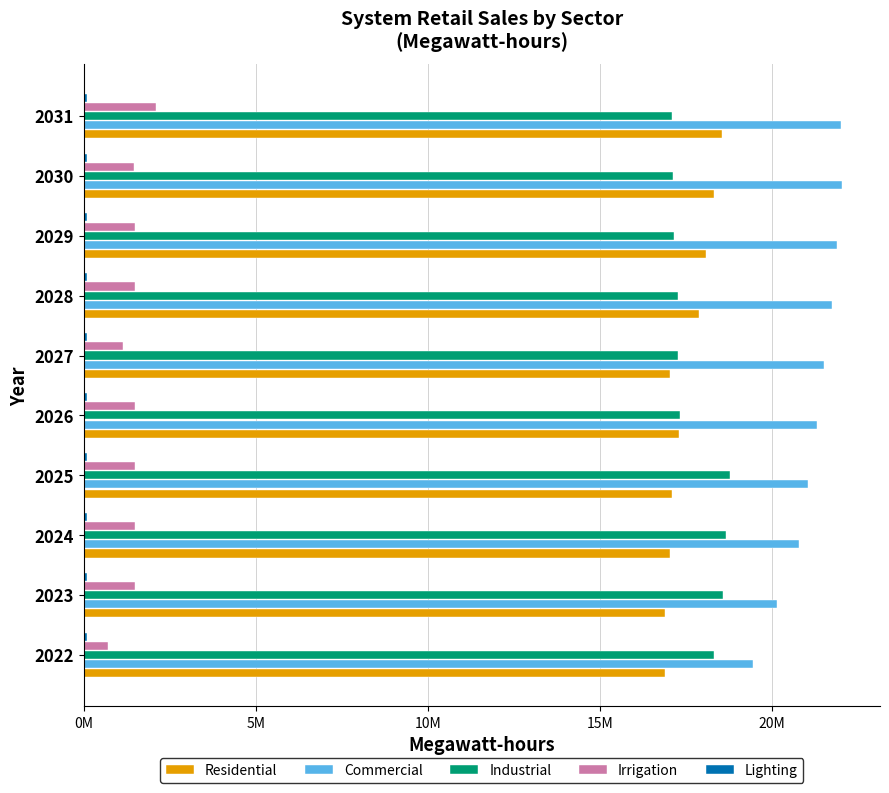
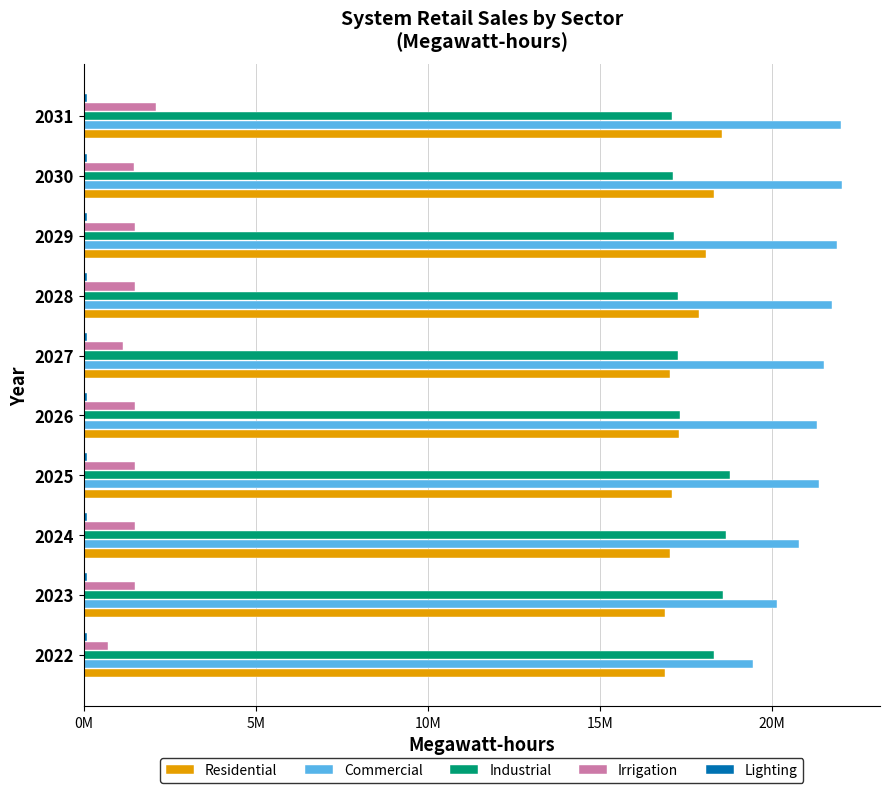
Commercial, 2025: 21000000 -> 21400000
